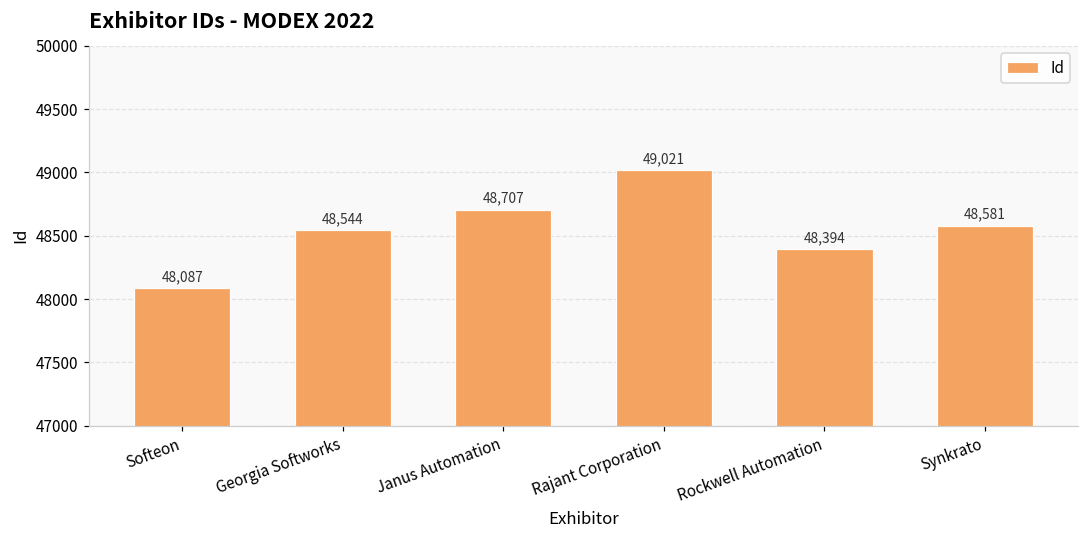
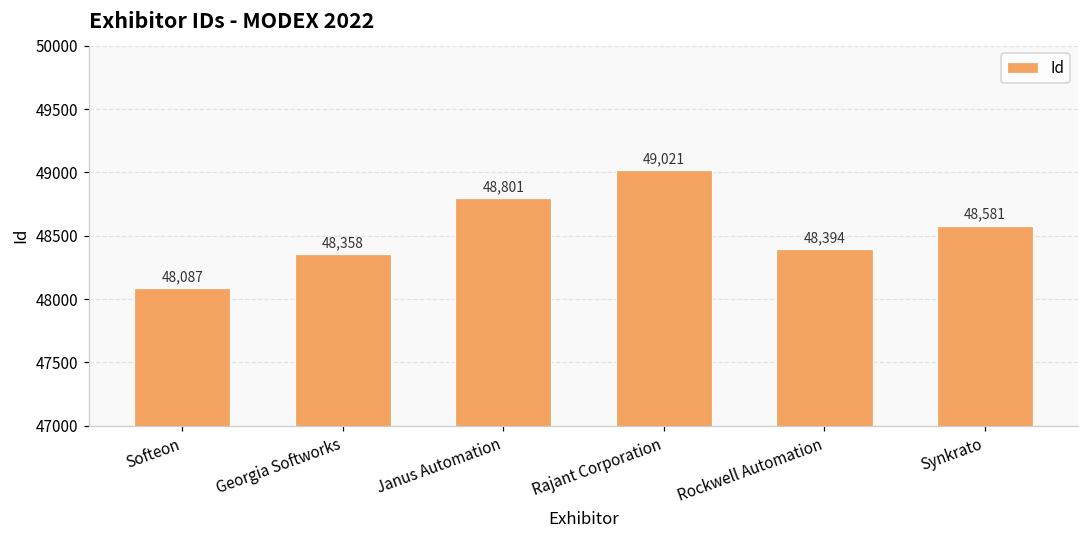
Georgia Softworks: 48,544 -> 48,358
Janus Automation: 48,707 -> 48,801
